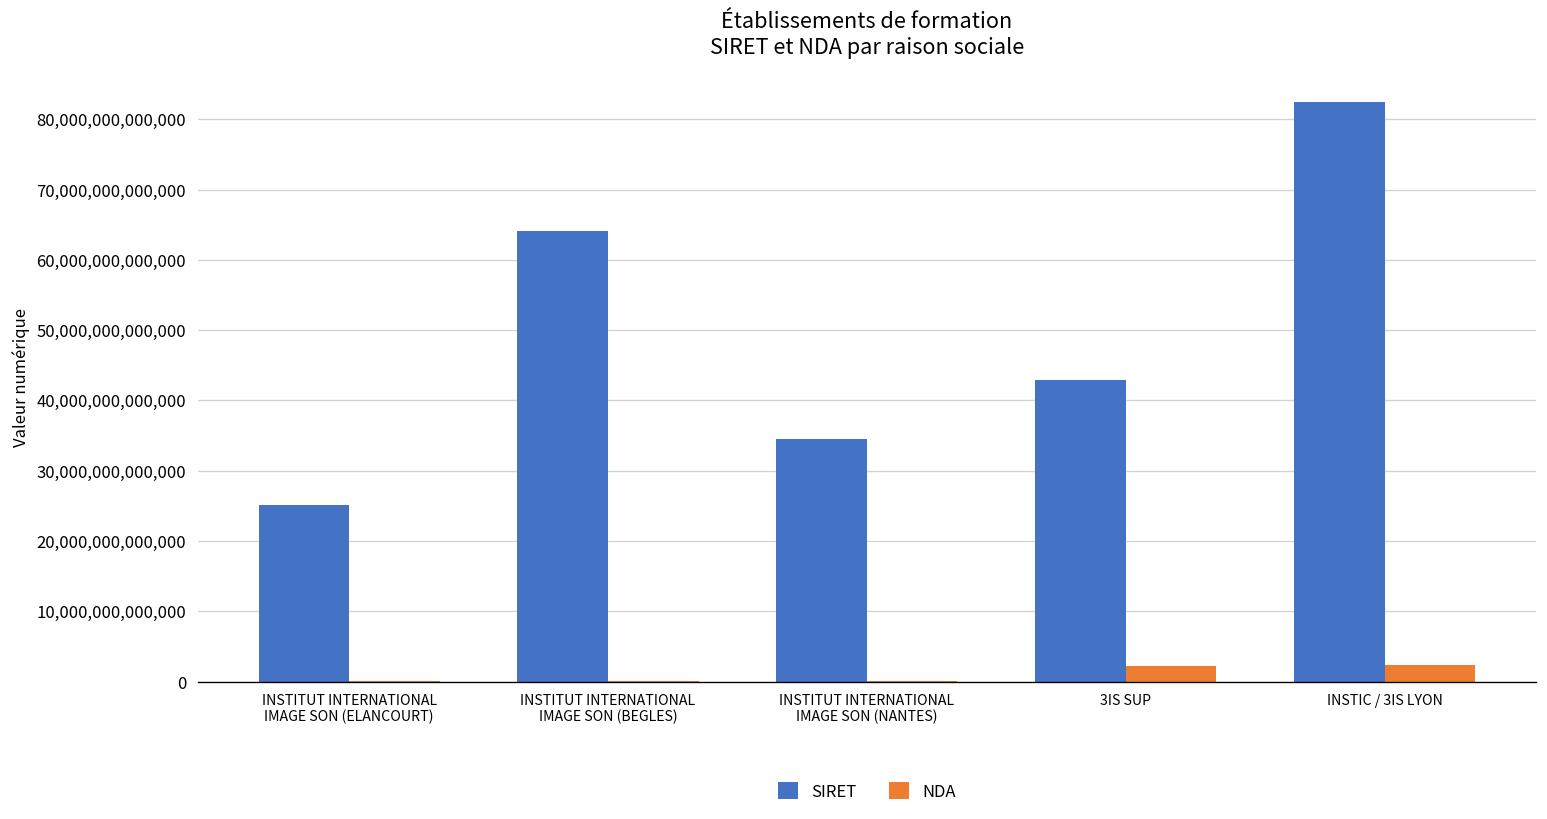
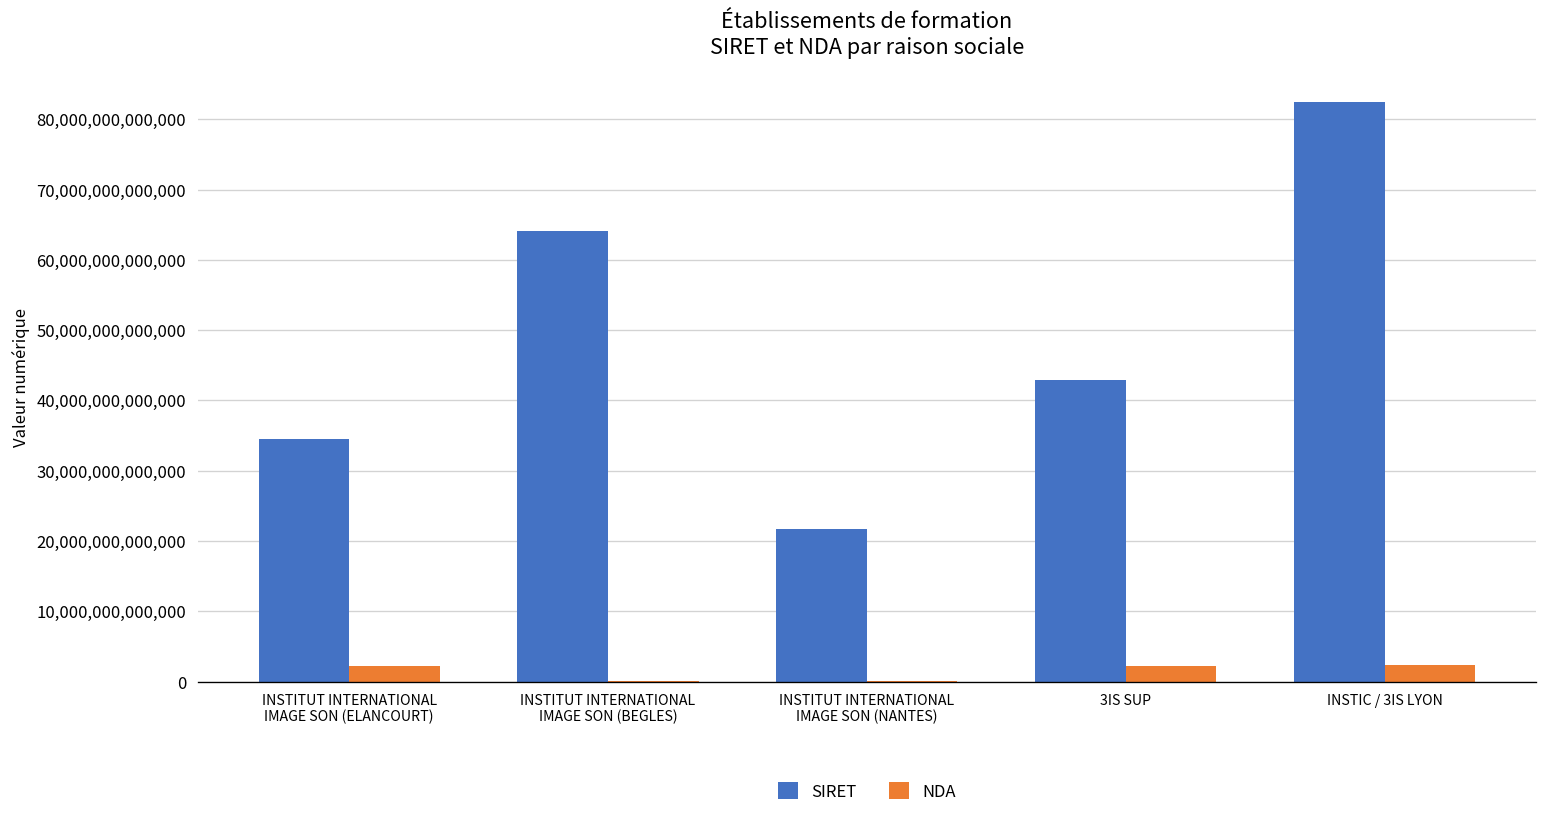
SIRET, INSTITUT INTERNATIONAL IMAGE SON (ELANCOURT): 25,000,000,000,000 -> 35,000,000,000,000
NDA, INSTITUT INTERNATIONAL IMAGE SON (ELANCOURT): 0 -> 2,000,000,000,000
SIRET, INSTITUT INTERNATIONAL IMAGE SON (NANTES): 35,000,000,000,000 -> 22,000,000,000,000
